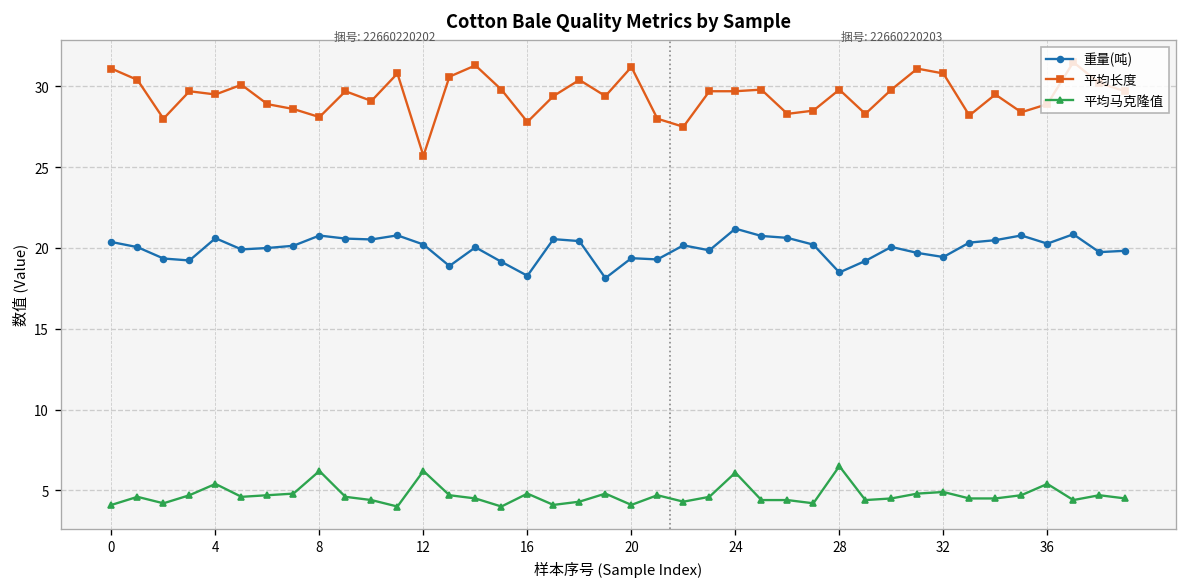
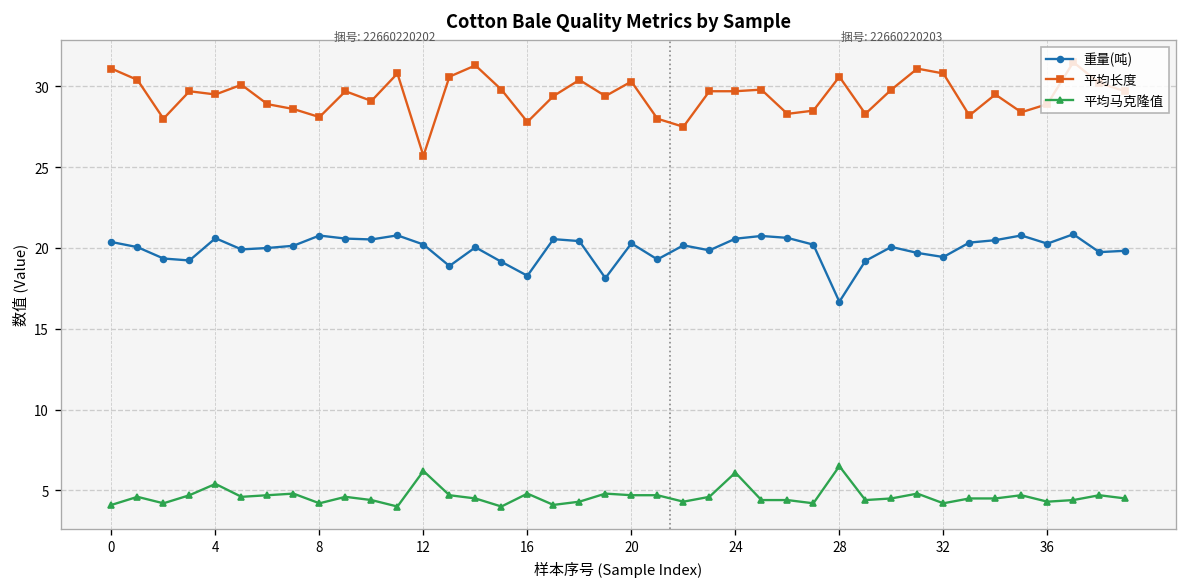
平均马克隆值, 8: 6.2 -> 4.2
重量(吨), 20: 19.4 -> 20.3
平均长度, 20: 31.2 -> 30.3
平均马克隆值, 20: 4.1 -> 4.7
重量(吨), 24: 21.2 -> 20.6
重量(吨), 28: 18.5 -> 16.7
平均长度, 28: 29.8 -> 30.6
平均马克隆值, 32: 4.9 -> 4.2
平均马克隆值, 36: 5.4 -> 4.3
